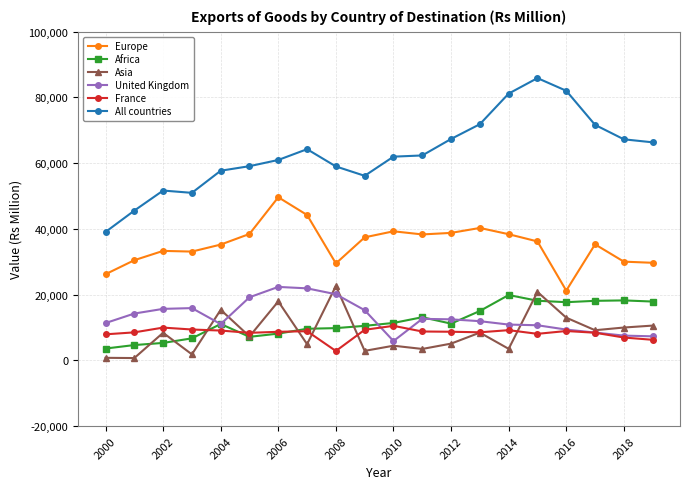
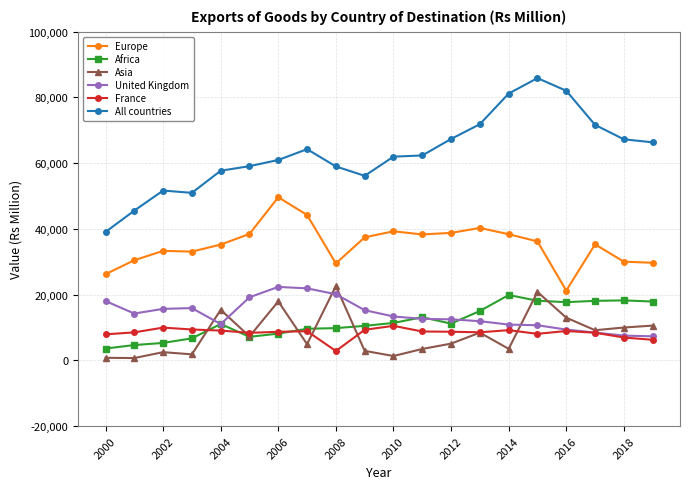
United Kingdom, 2000: 11,000 -> 18,000
Asia, 2002: 8,000 -> 3,000
Asia, 2010: 4,000 -> 1,000
United Kingdom, 2010: 6,000 -> 13,000
